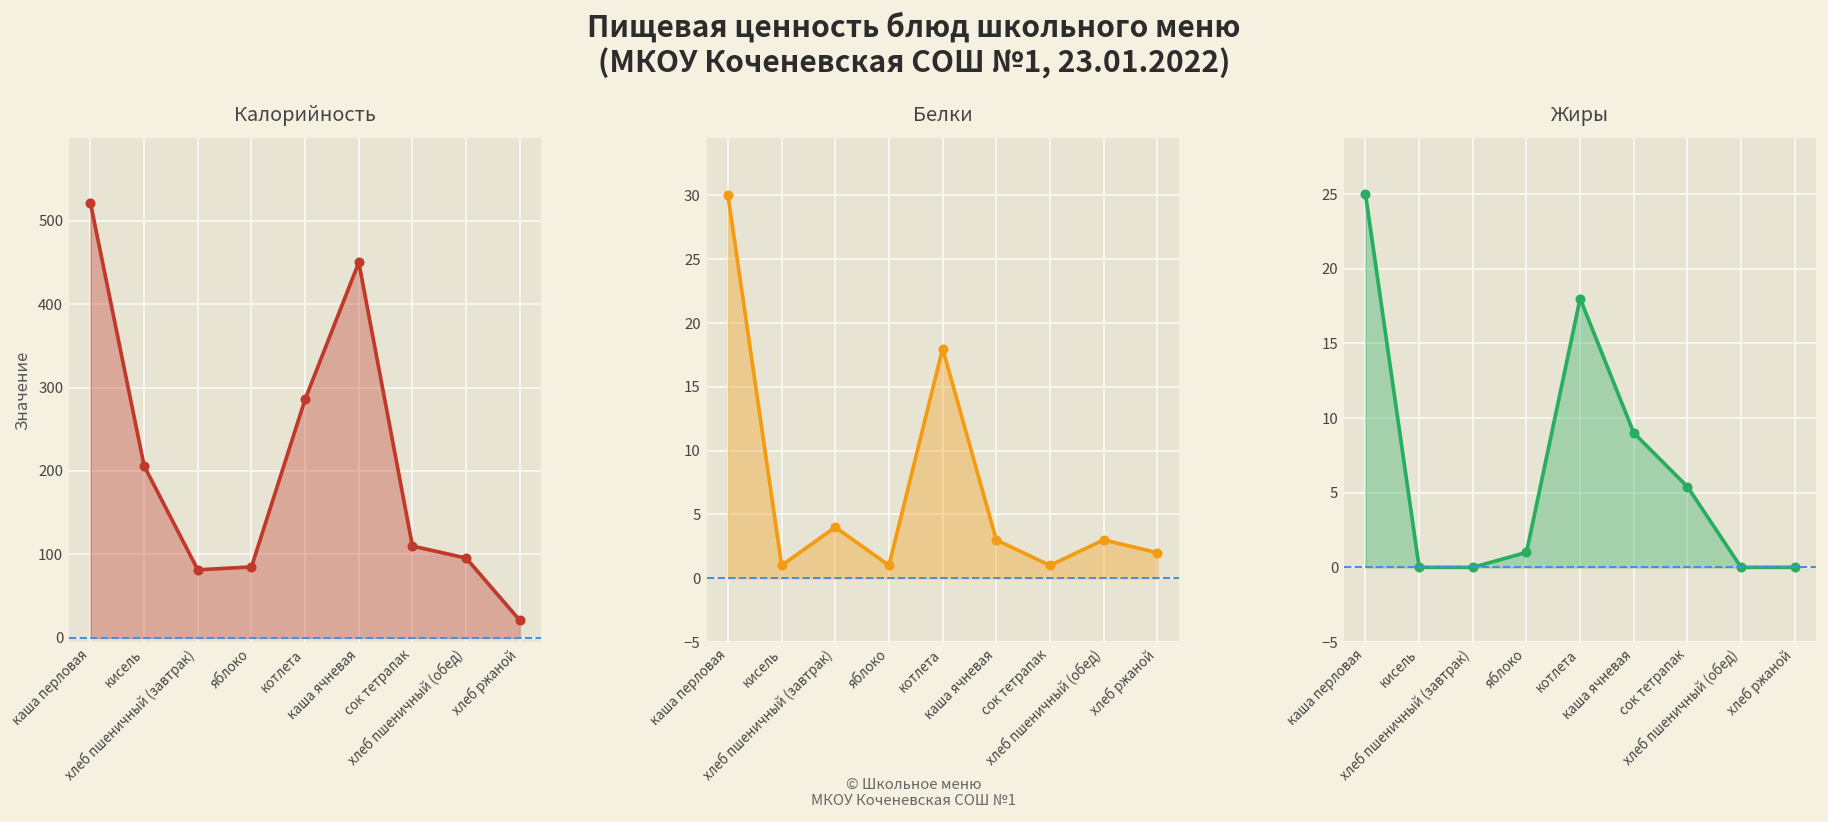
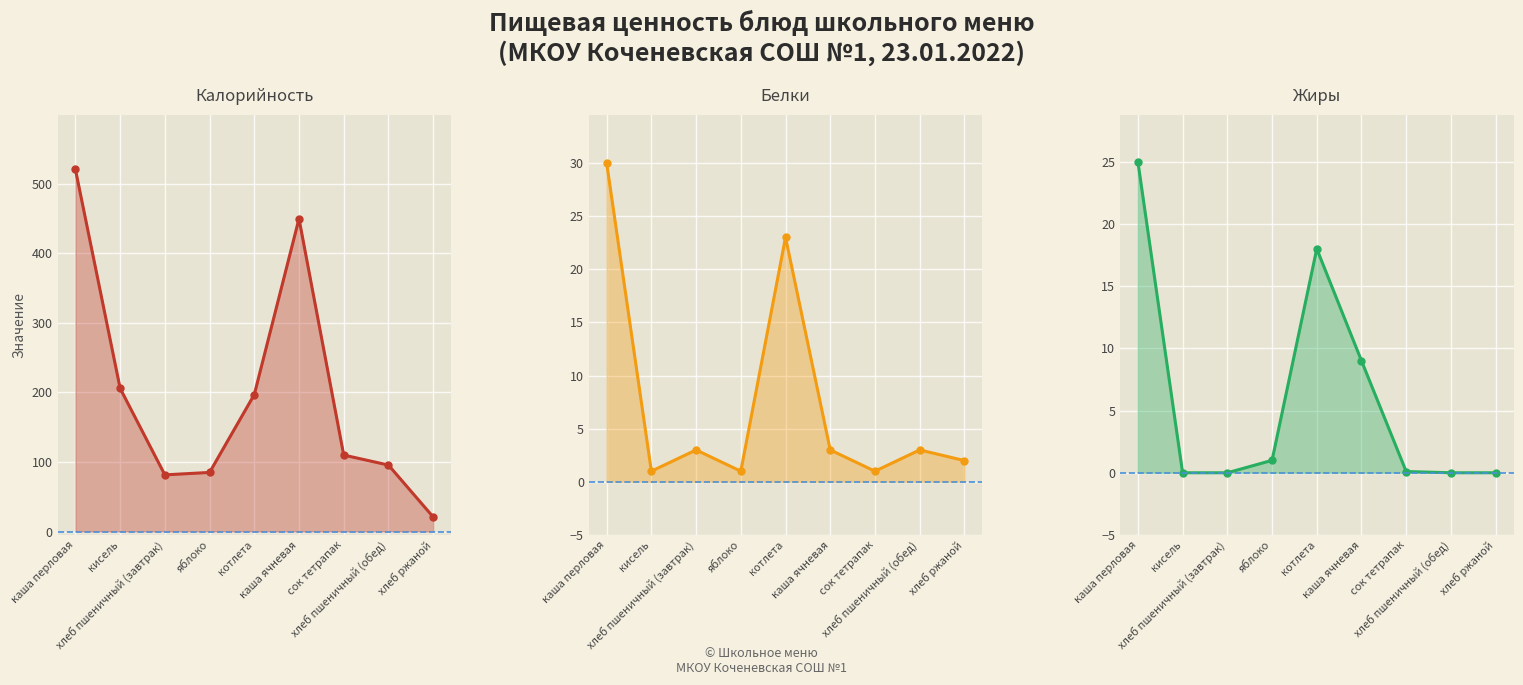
Калорийность, котлета: 290 -> 200
Белки, хлеб пшеничный (завтрак): 4 -> 3
Белки, котлета: 18 -> 23
Жиры, сок тетрапак: 5.4 -> 0.1
